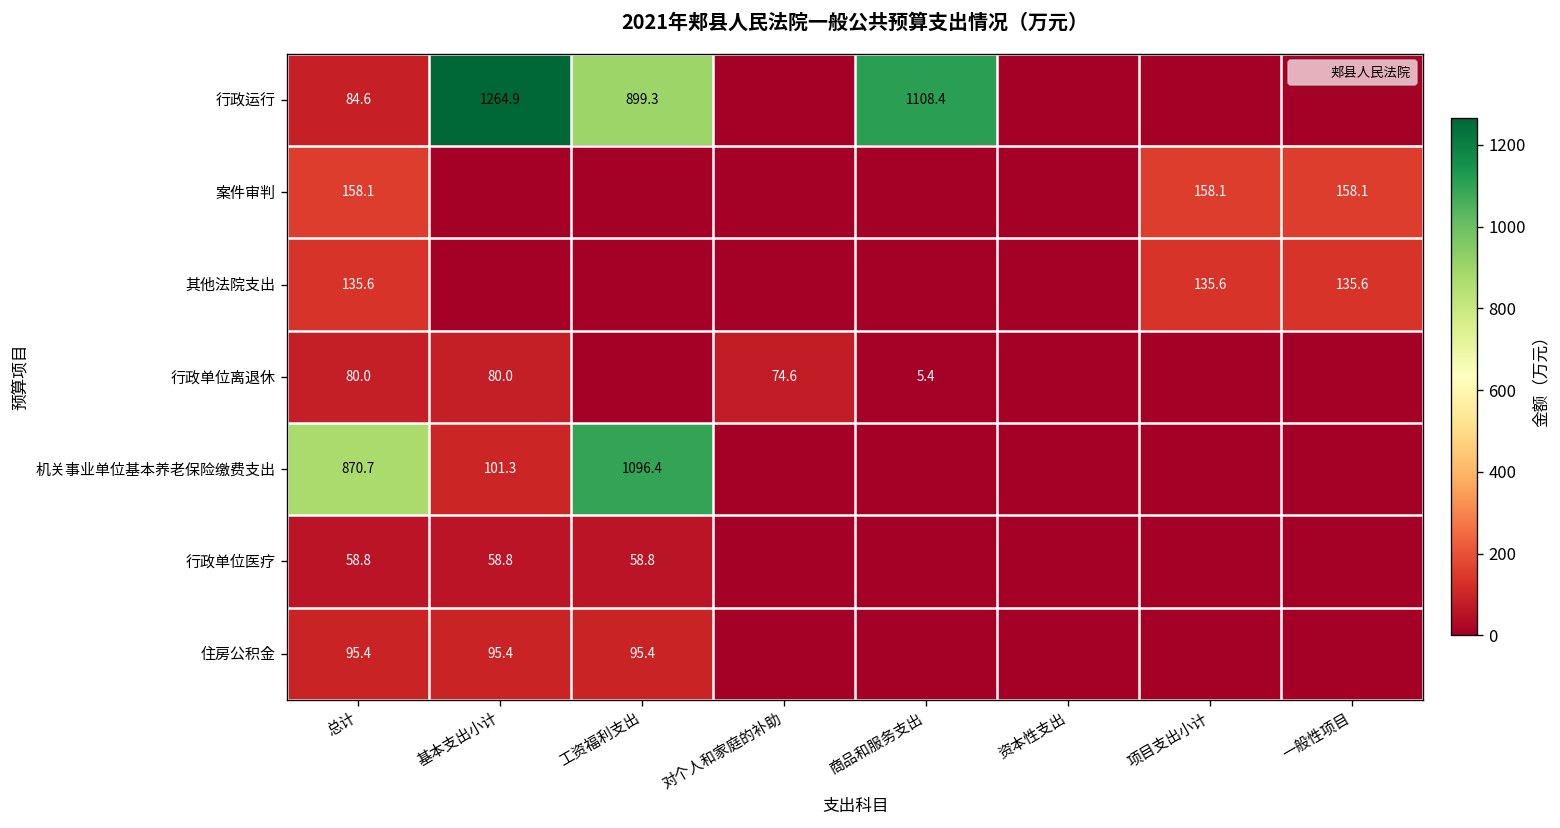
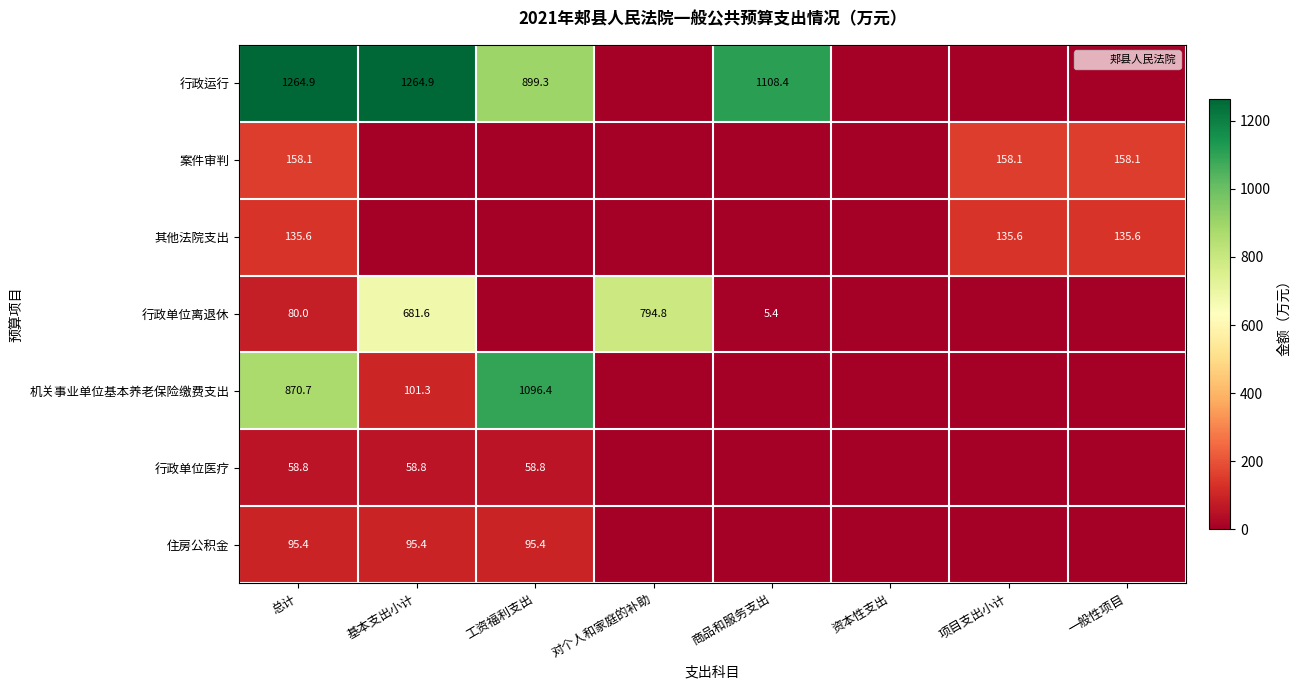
行政运行, 总计: 84.6 -> 1264.9
行政单位离退休, 基本支出小计: 80.0 -> 681.6
行政单位离退休, 对个人和家庭的补助: 74.6 -> 794.8
